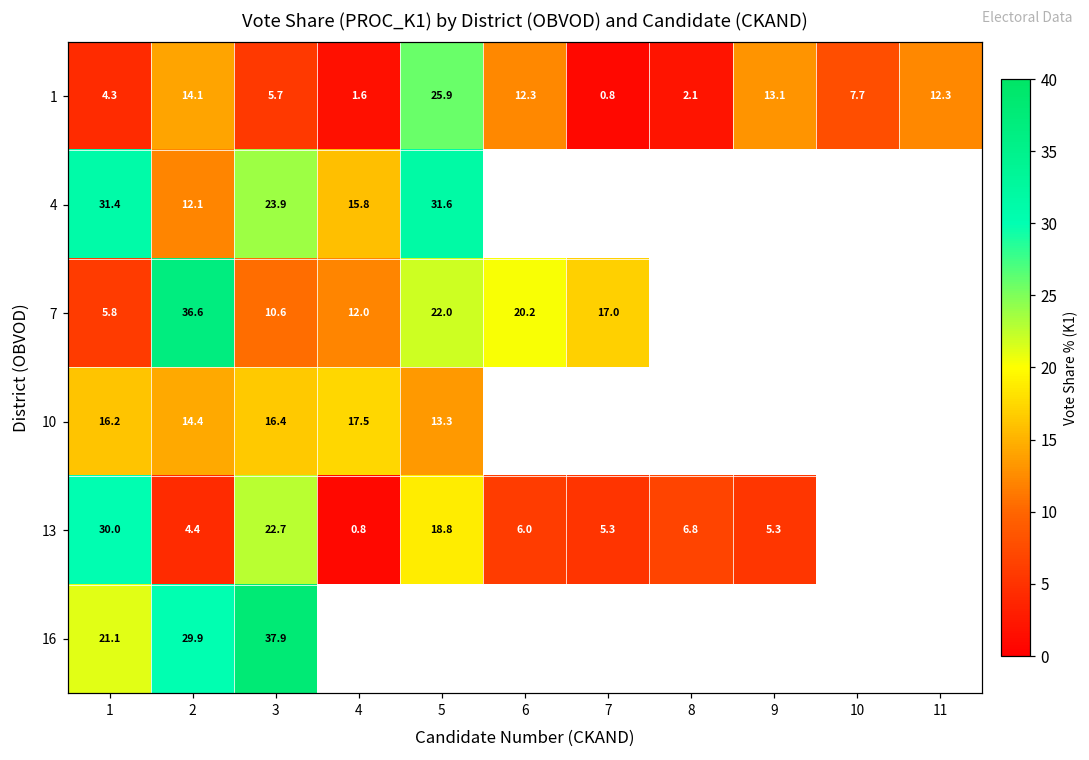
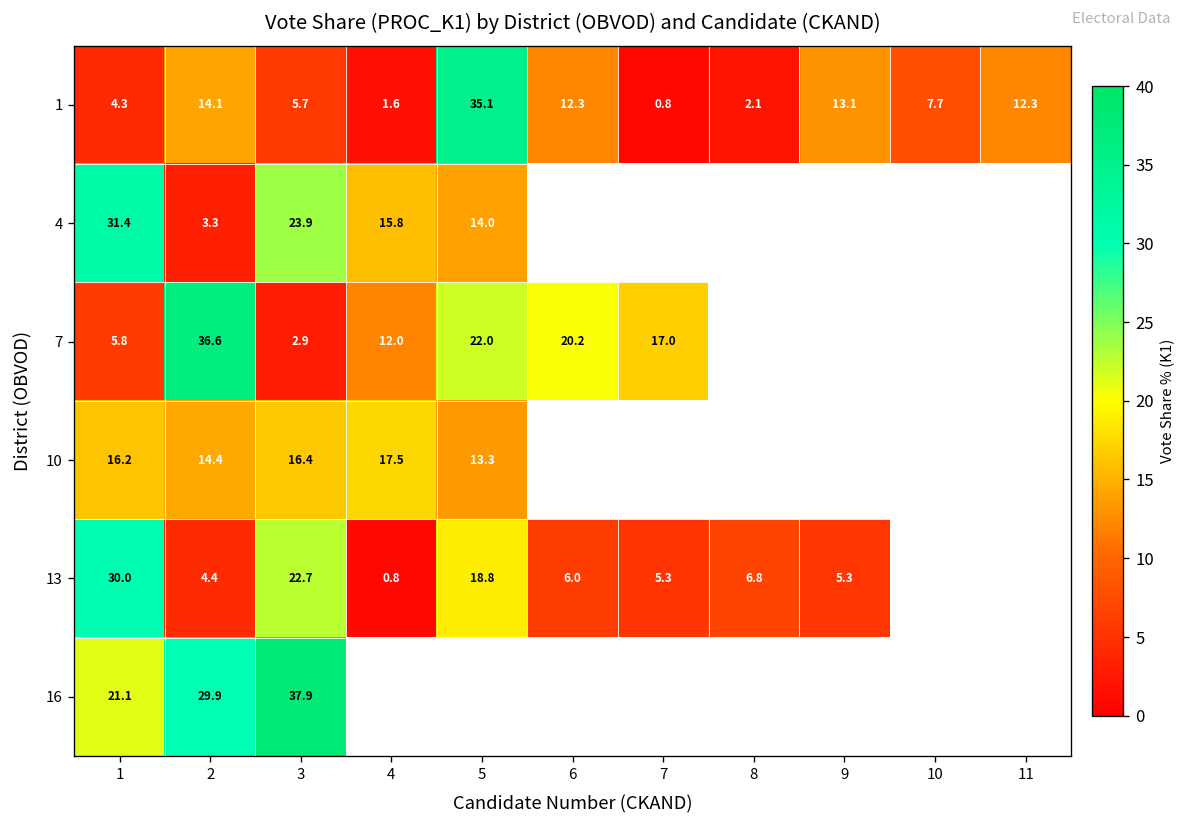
1, 5: 25.9 -> 35.1
4, 2: 12.1 -> 3.3
4, 5: 31.6 -> 14.0
7, 3: 10.6 -> 2.9
